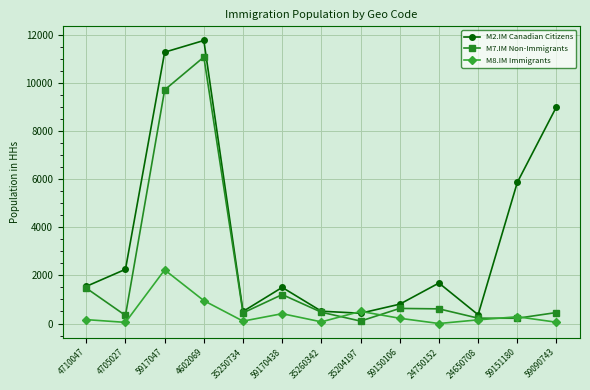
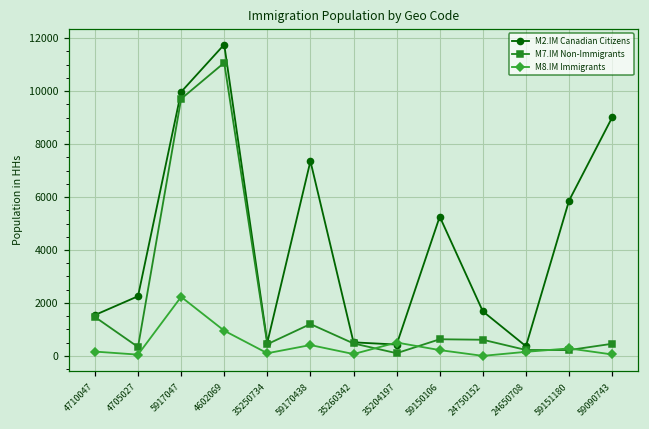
M2.IM Canadian Citizens, 5917047: 11300 -> 10000
M2.IM Canadian Citizens, 59170438: 1500 -> 7400
M2.IM Canadian Citizens, 59150106: 800 -> 5300
